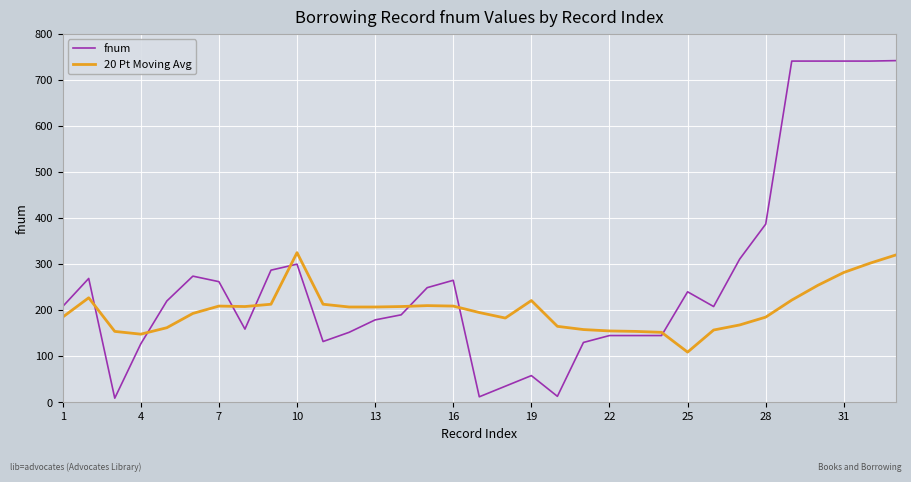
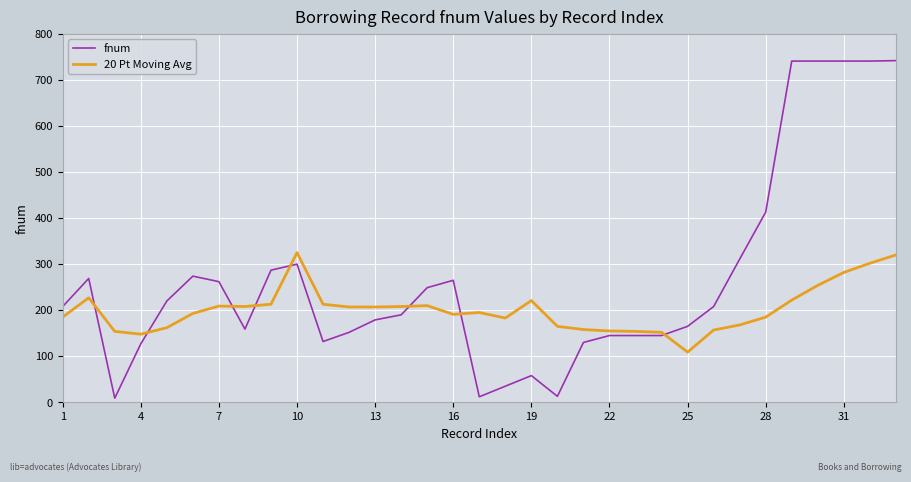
20 Pt Moving Avg, 16: 210 -> 190
fnum, 25: 240 -> 170
fnum, 28: 390 -> 410
